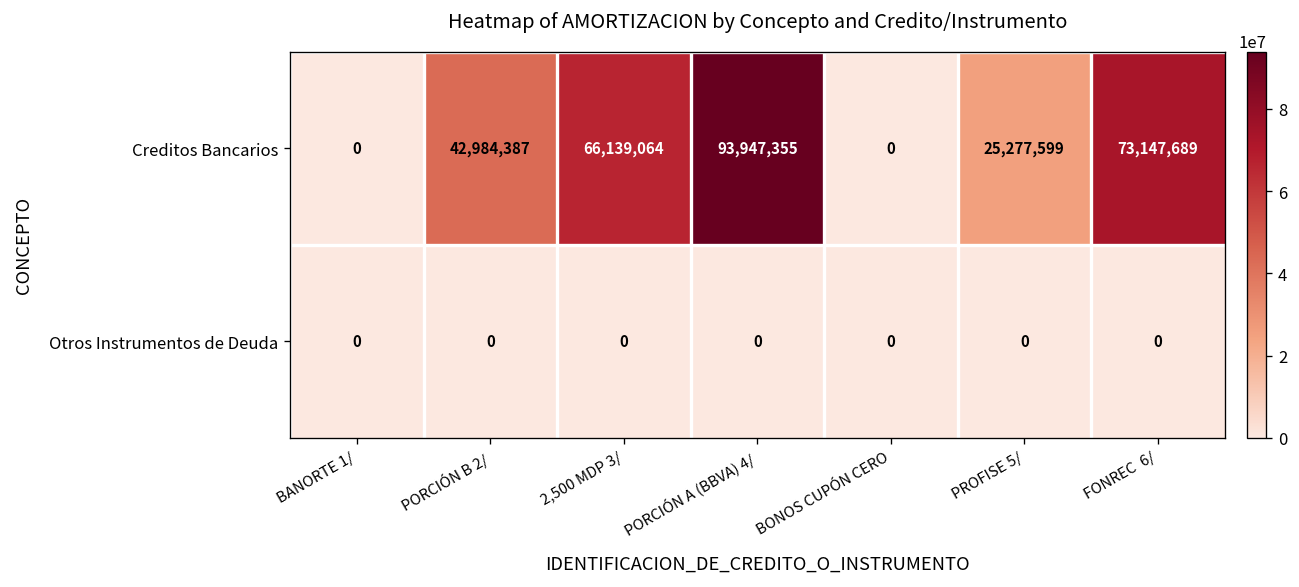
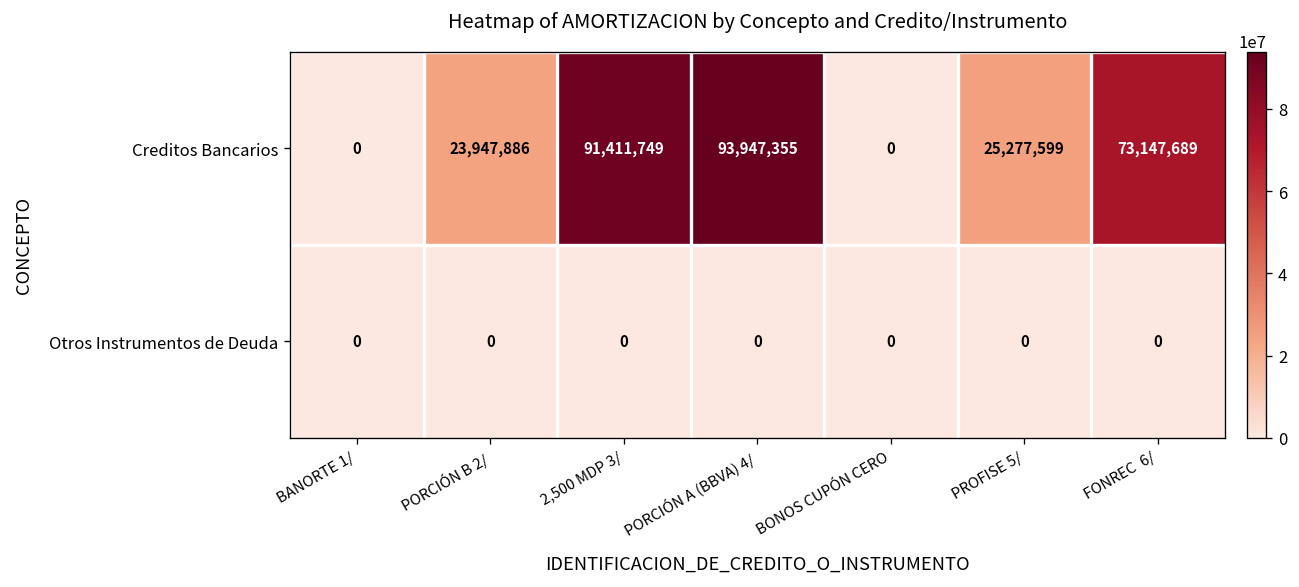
Creditos Bancarios, PORCIÓN B 2/: 42,984,387 -> 23,947,886
Creditos Bancarios, 2,500 MDP 3/: 66,139,064 -> 91,411,749
